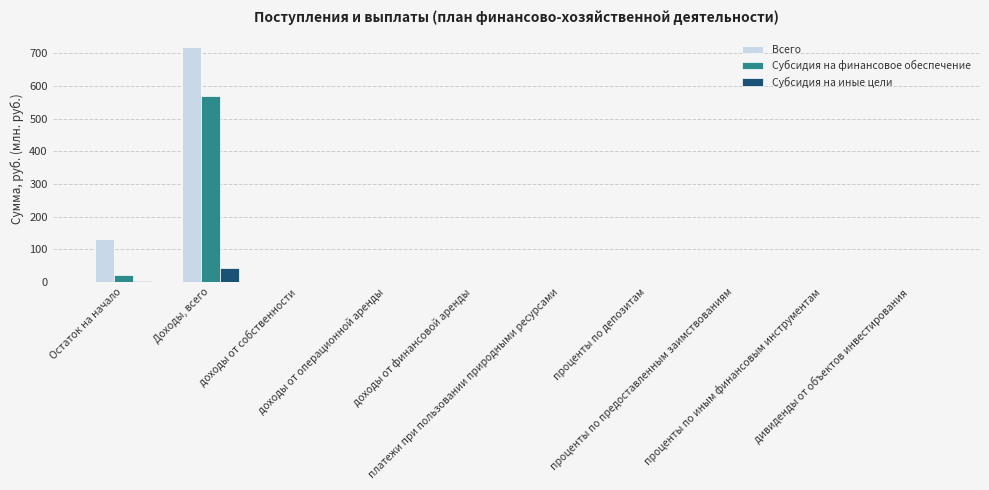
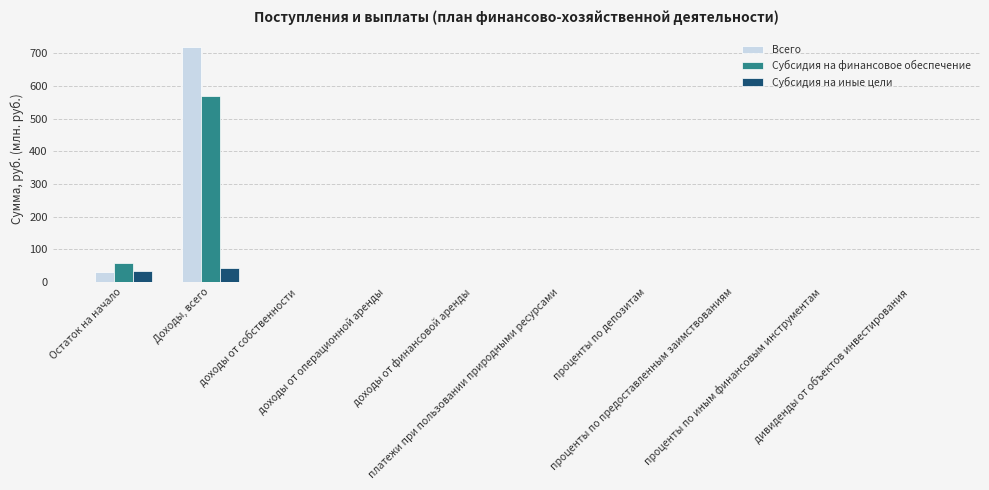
Всего, Остаток на начало: 130 -> 30
Субсидия на финансовое обеспечение, Остаток на начало: 20 -> 60
Субсидия на иные цели, Остаток на начало: 0 -> 30
